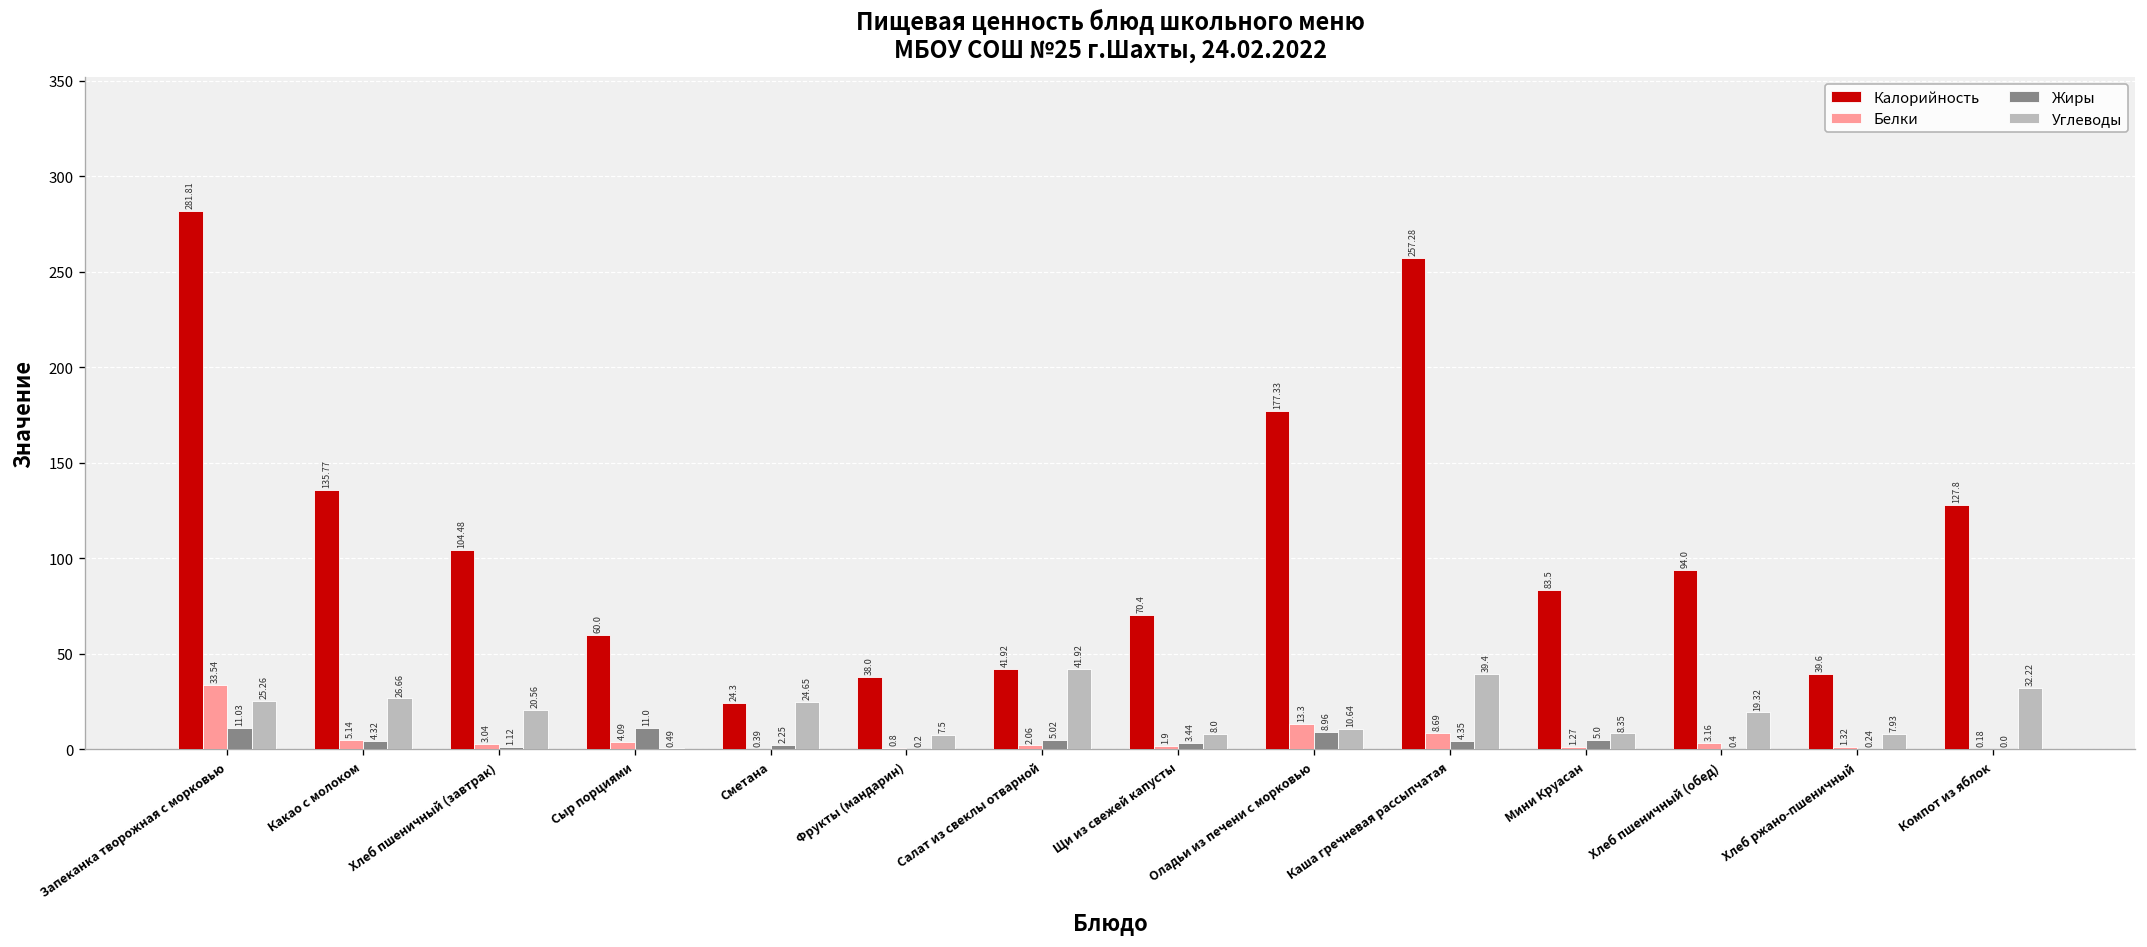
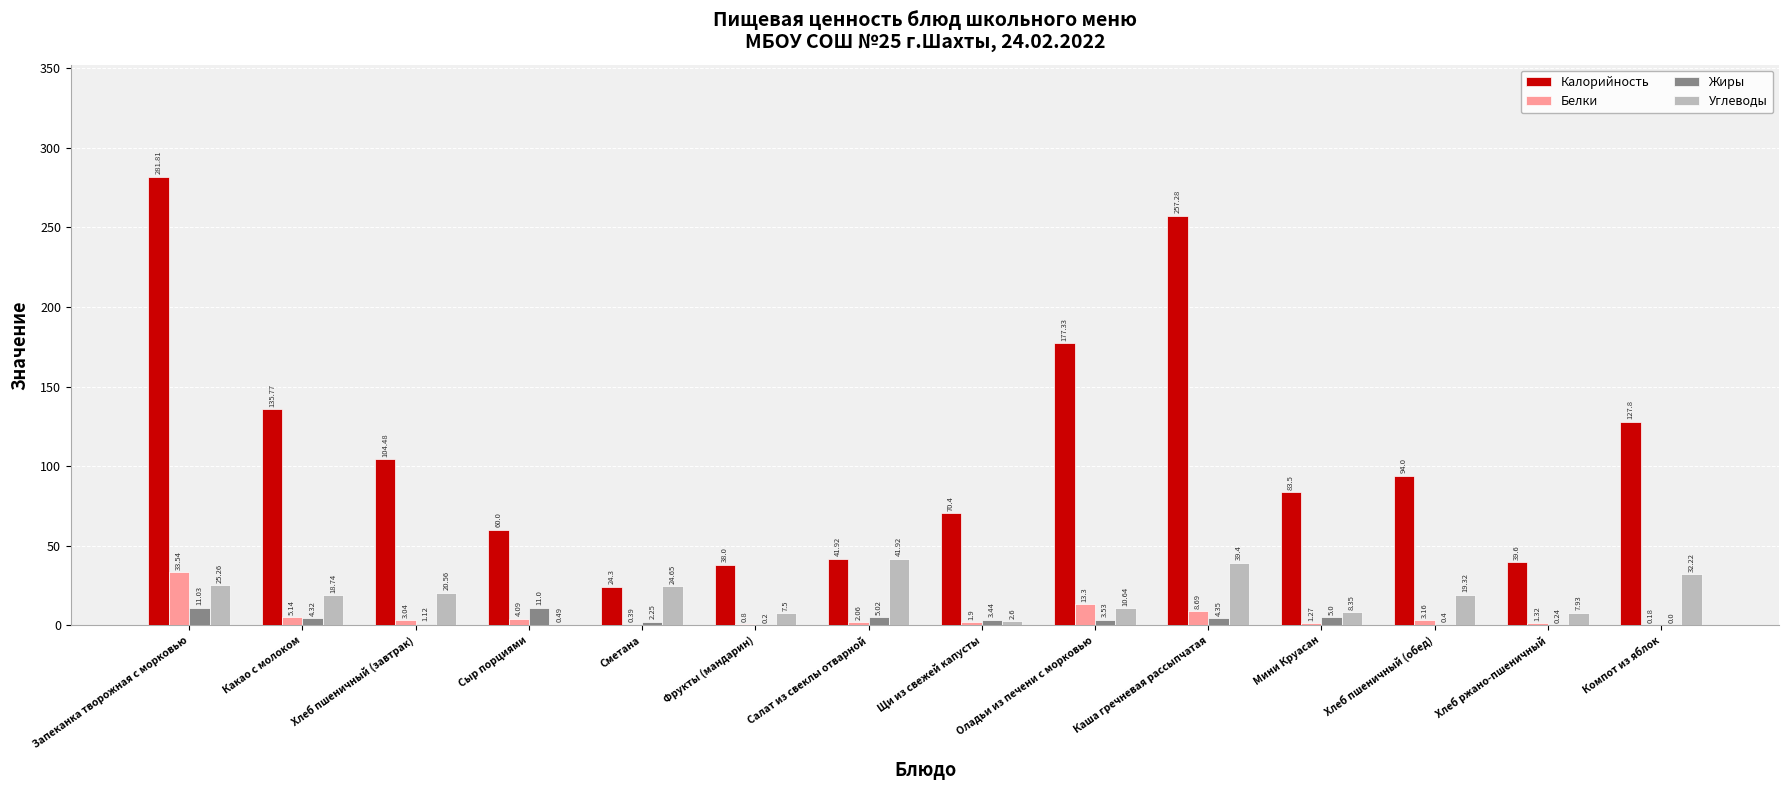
Углеводы, Какао с молоком: 26.66 -> 18.74
Углеводы, Щи из свежей капусты: 8.0 -> 2.6
Жиры, Оладьи из печени с морковью: 8.96 -> 3.53
